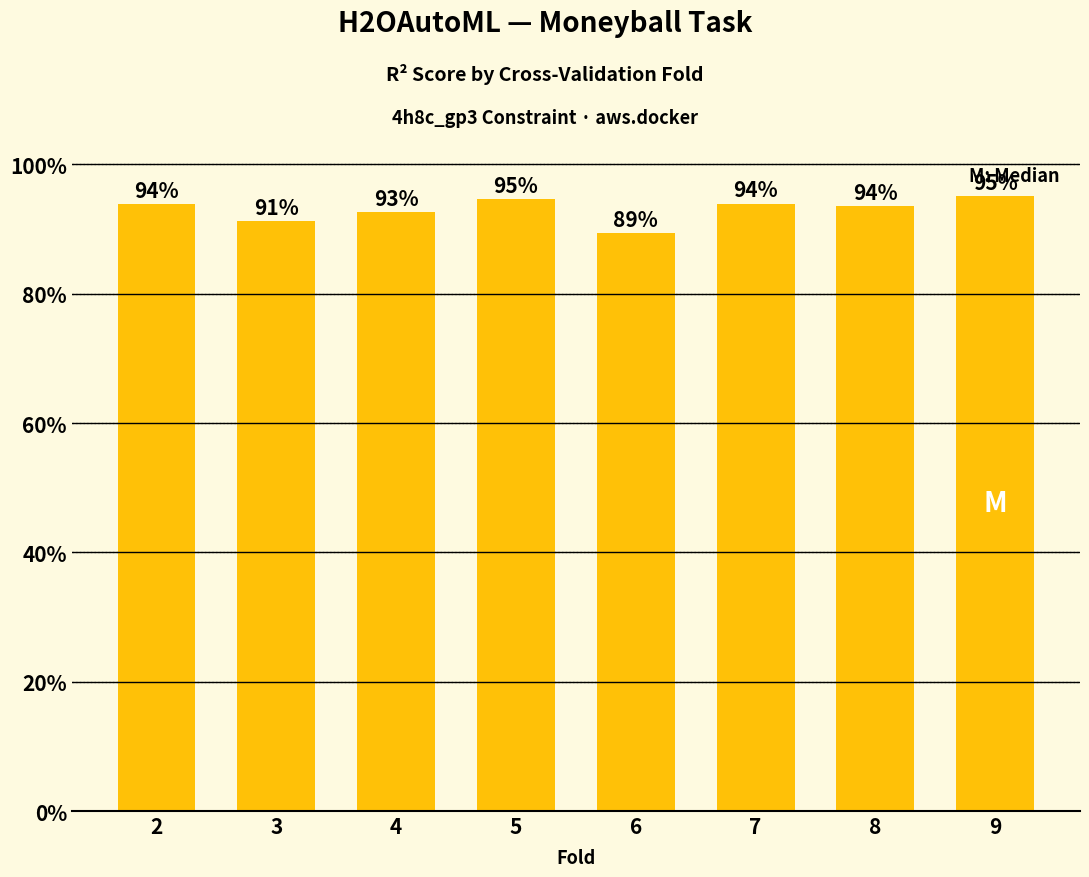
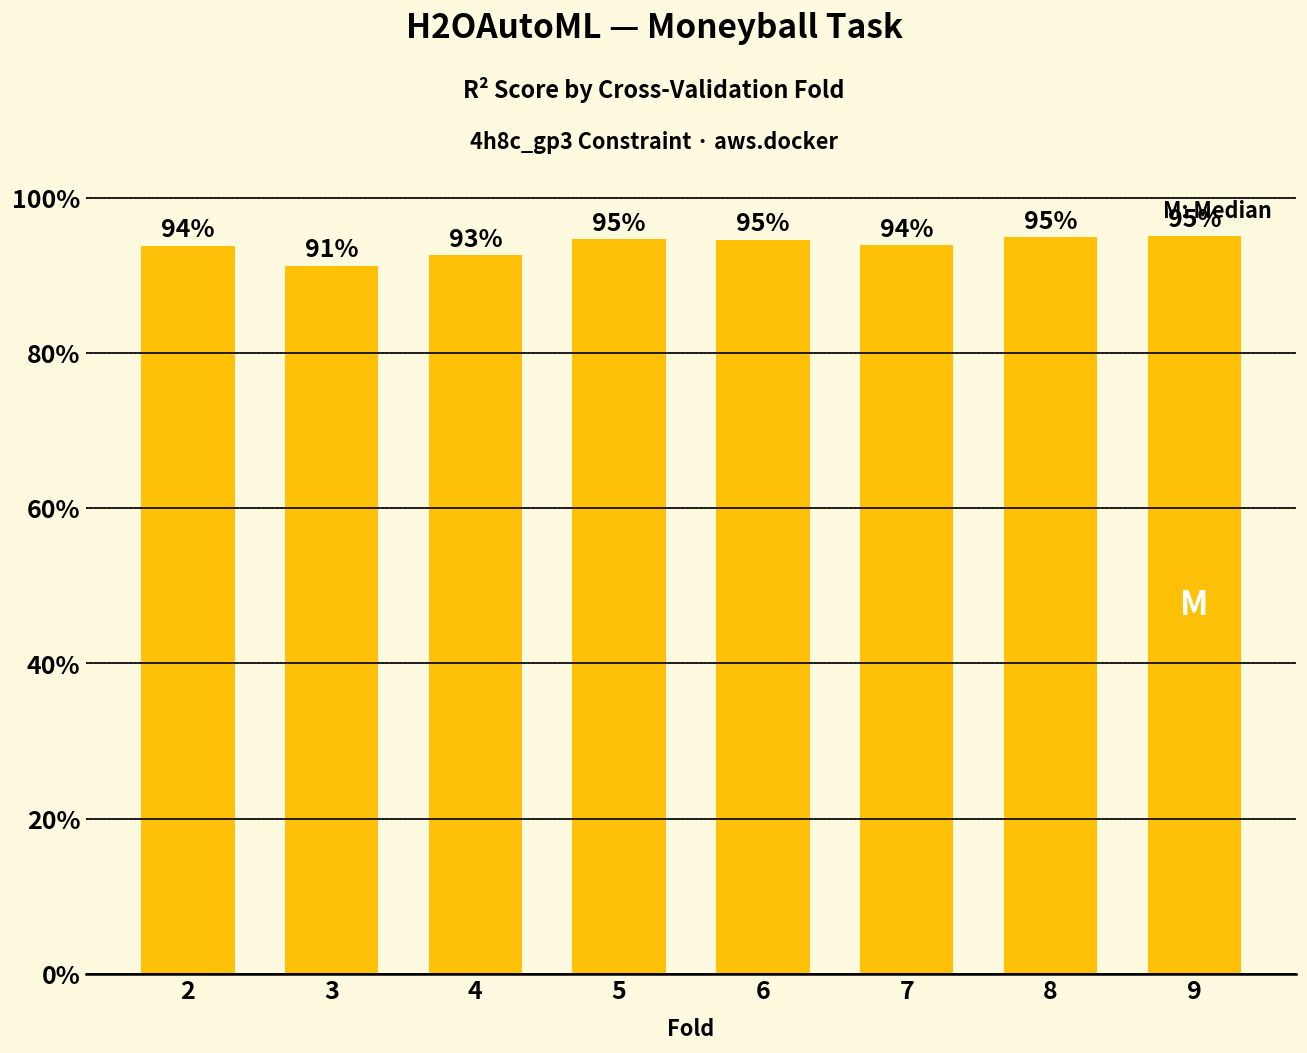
6: 89% -> 95%
8: 94% -> 95%
